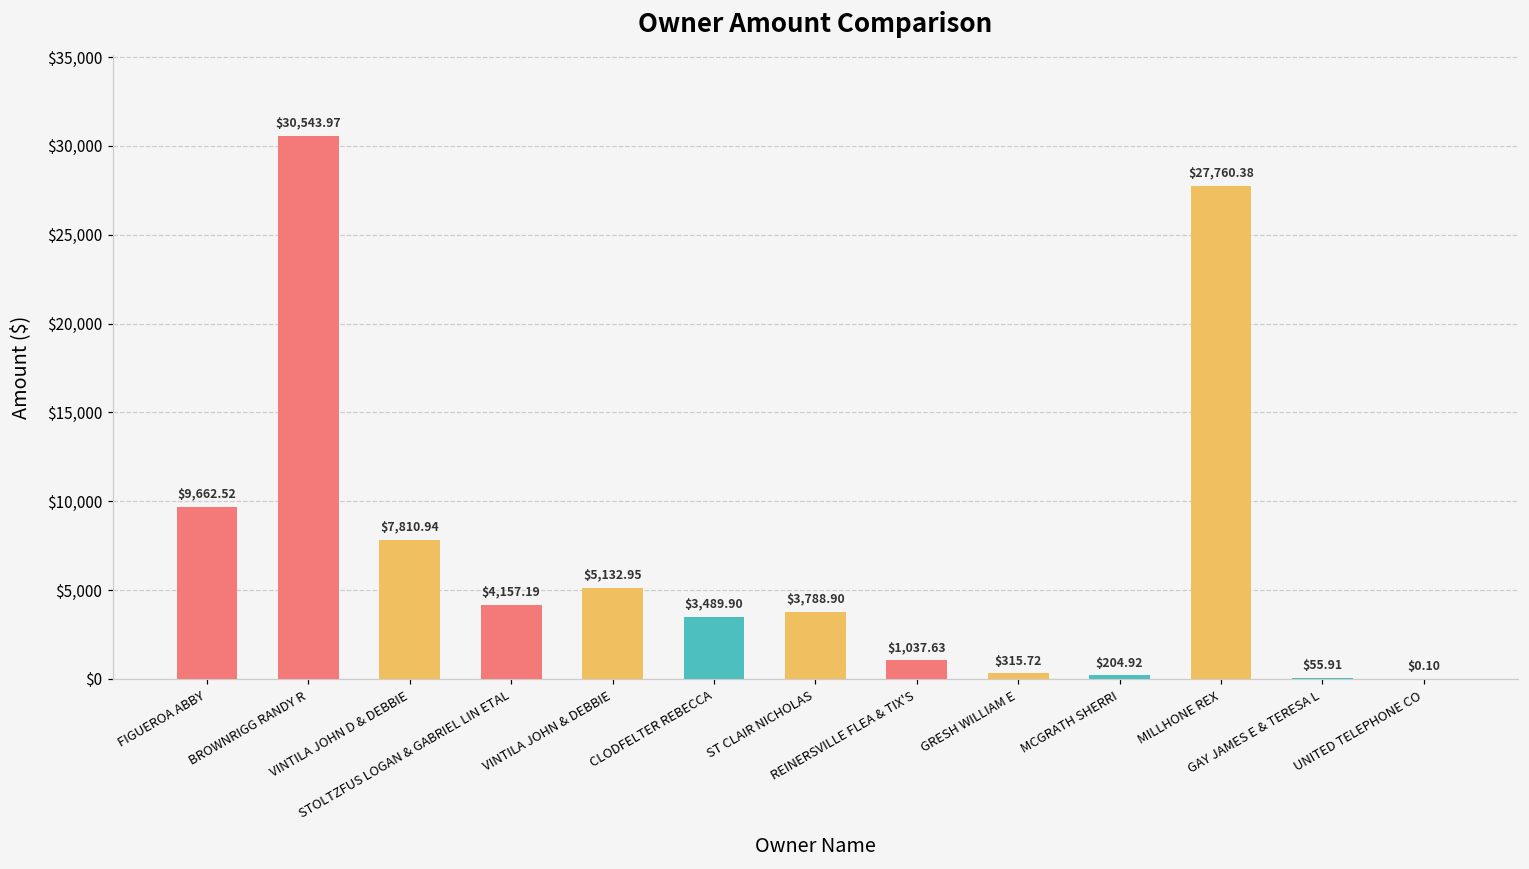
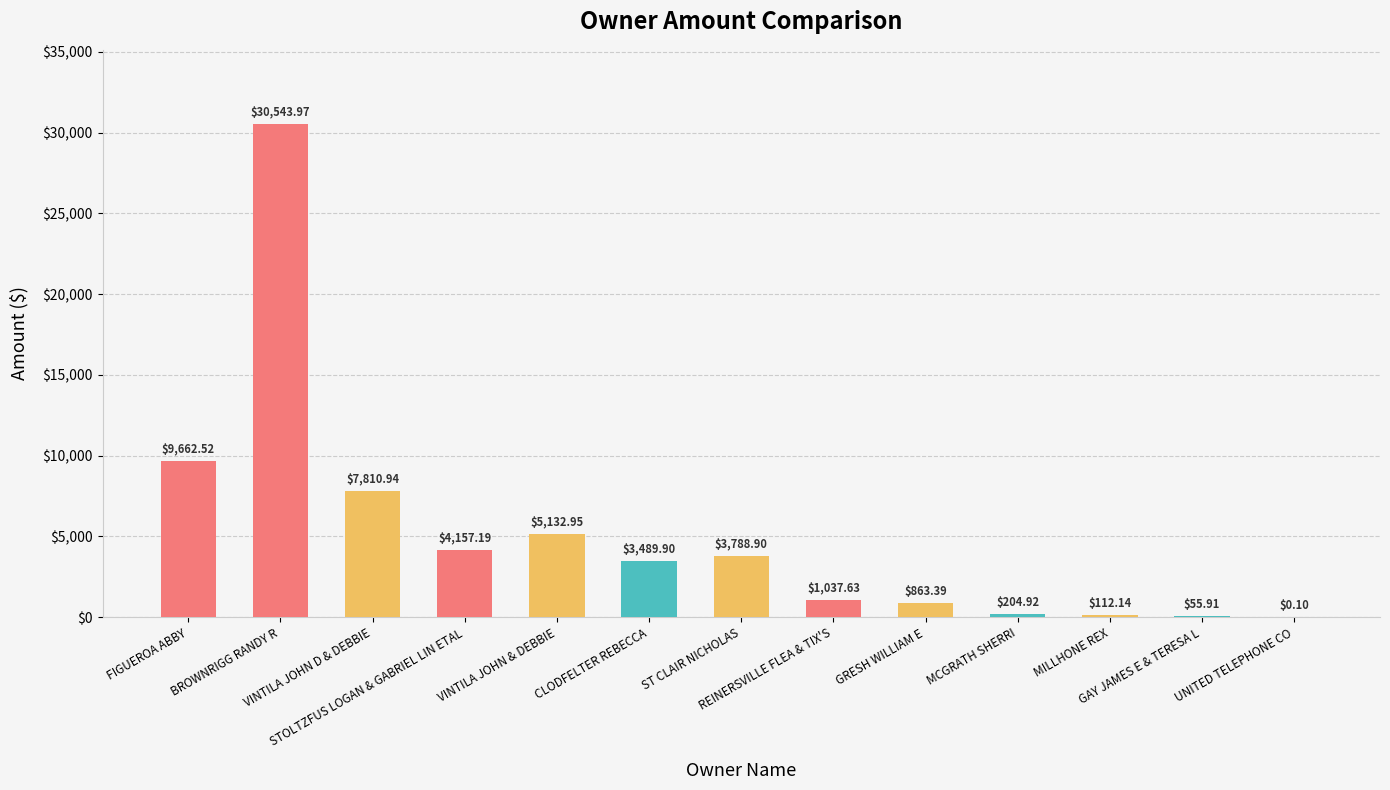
GRESH WILLIAM E: $315.72 -> $863.39
MILLHONE REX: $27,760.38 -> $112.14
